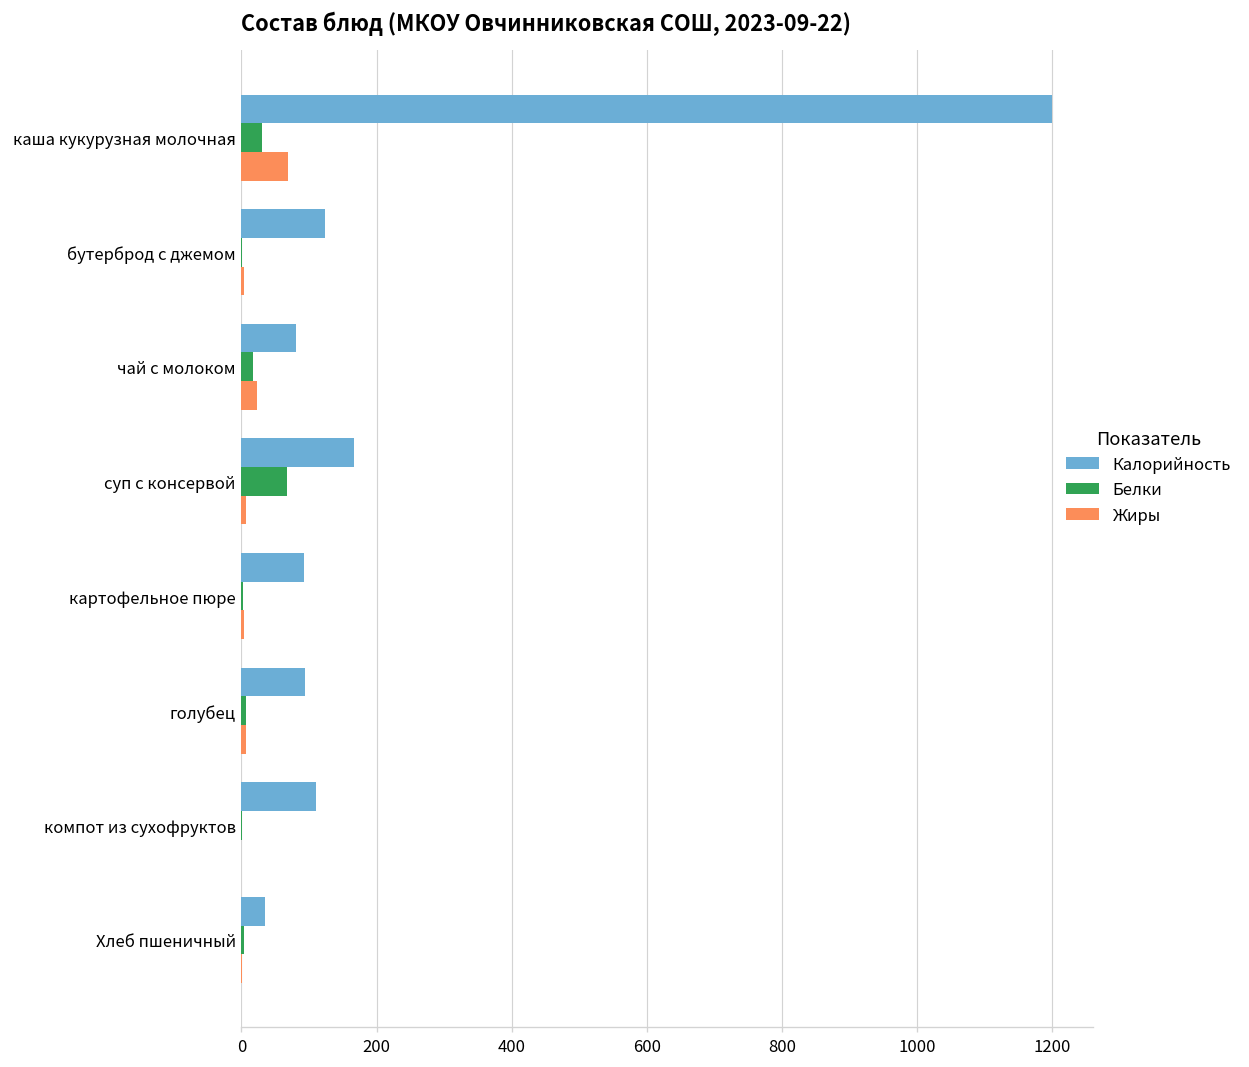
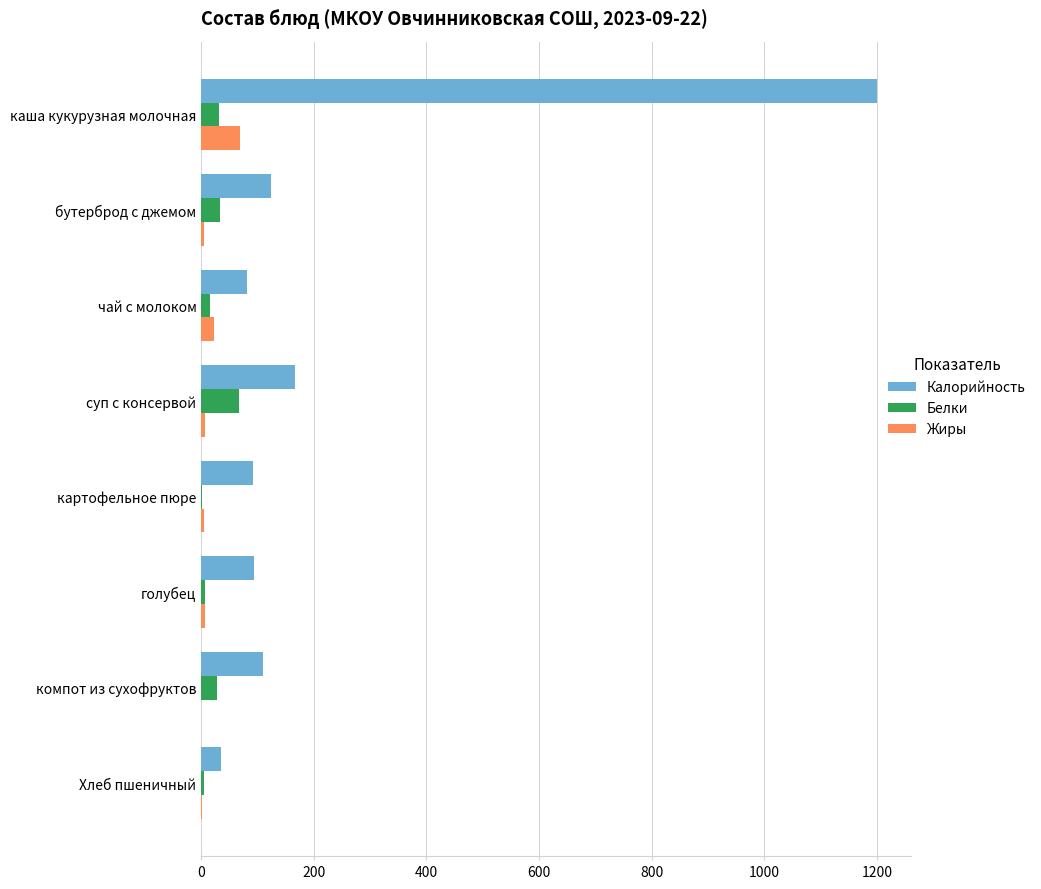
Белки, бутерброд с джемом: 0 -> 30
Белки, компот из сухофруктов: 0 -> 30
